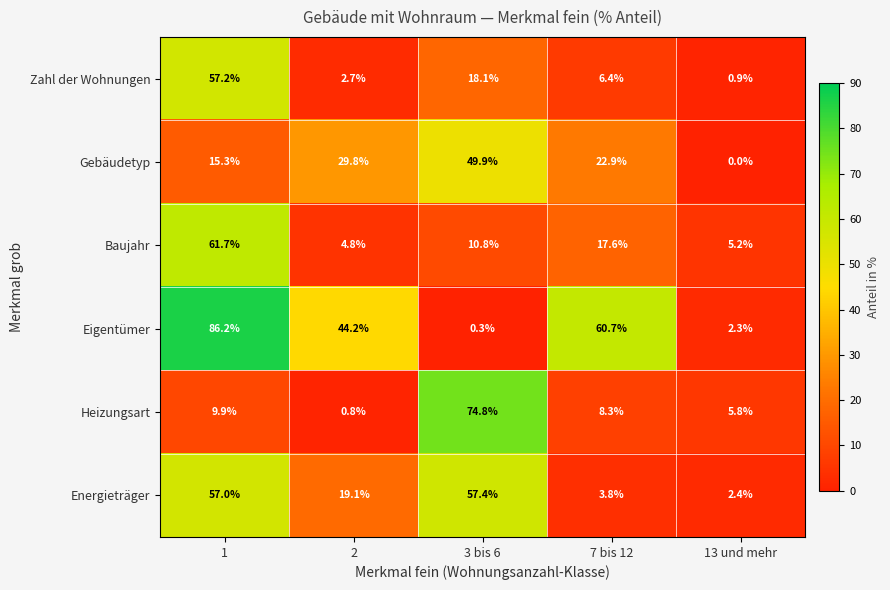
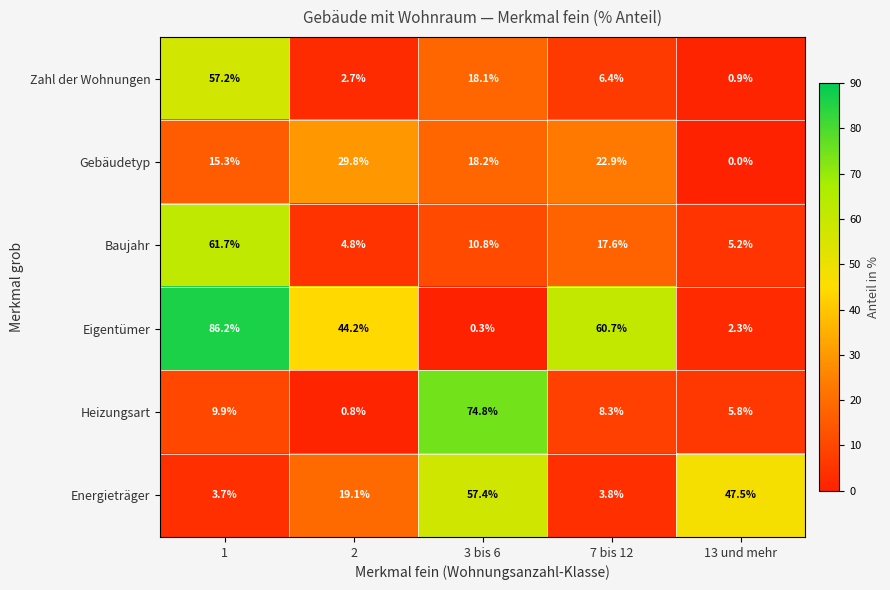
Gebäudetyp, 3 bis 6: 49.9% -> 18.2%
Energieträger, 1: 57.0% -> 3.7%
Energieträger, 13 und mehr: 2.4% -> 47.5%
